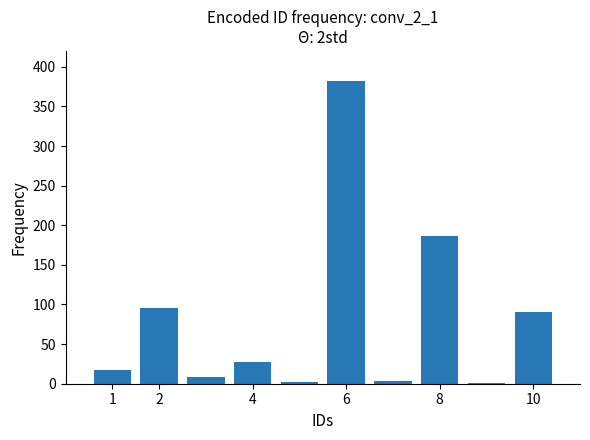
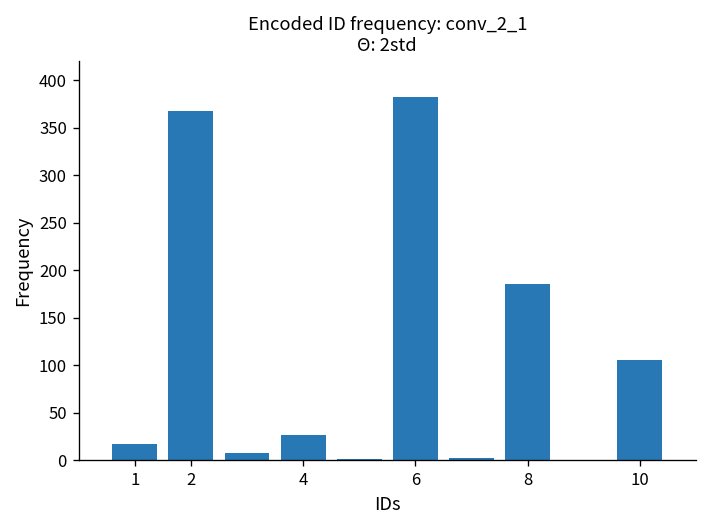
2: 100 -> 370
10: 90 -> 110
